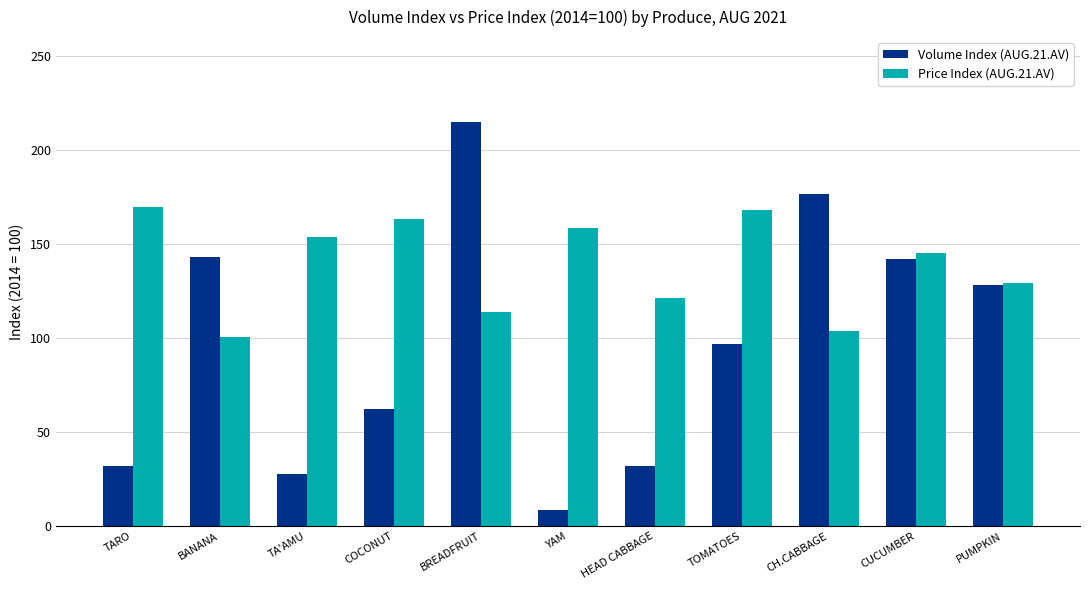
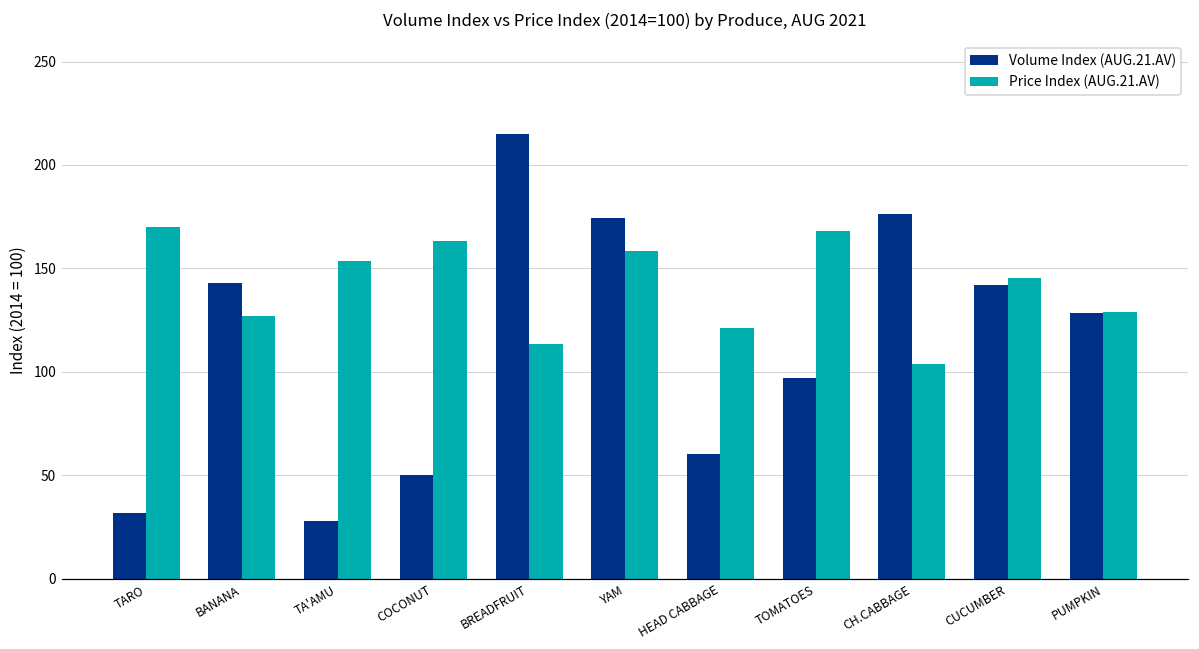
Price Index (AUG.21.AV), BANANA: 100 -> 127
Volume Index (AUG.21.AV), COCONUT: 62 -> 50
Volume Index (AUG.21.AV), YAM: 9 -> 174
Volume Index (AUG.21.AV), HEAD CABBAGE: 32 -> 60
